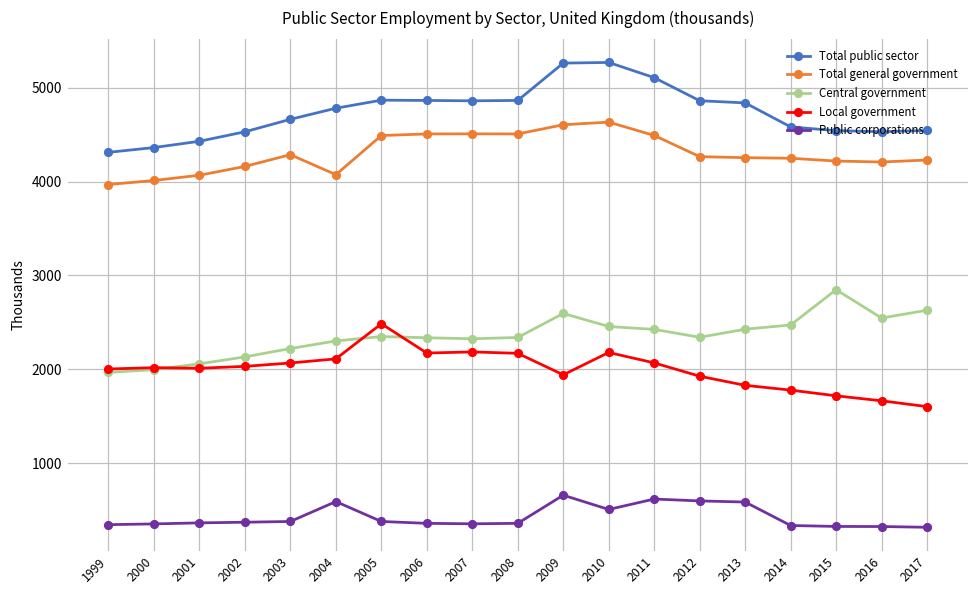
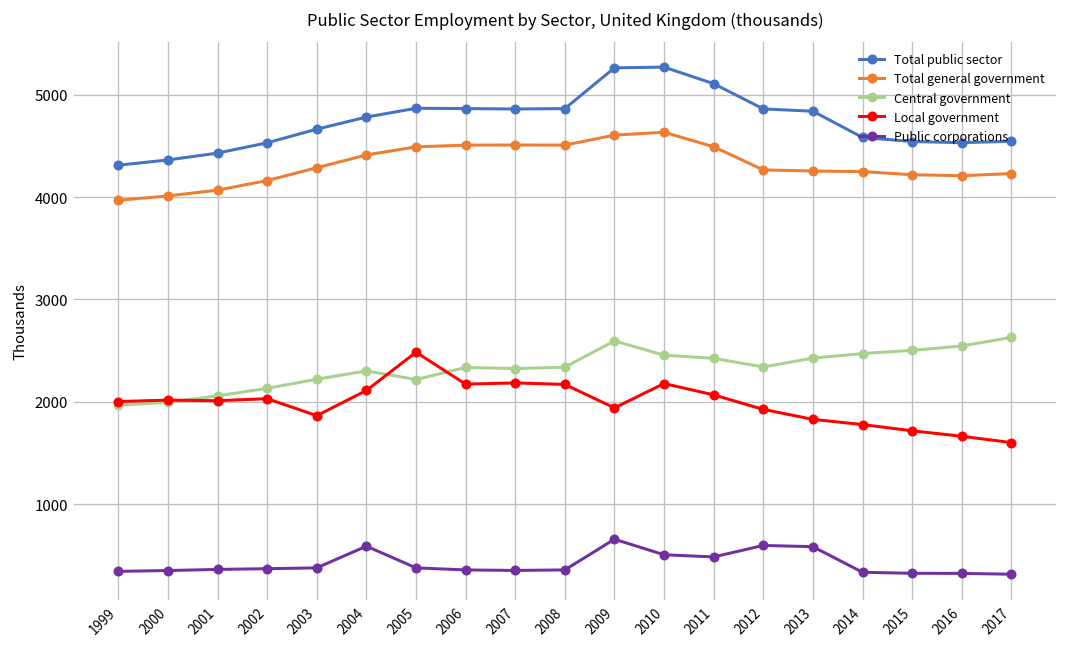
Local government, 2003: 2100 -> 1900
Total general government, 2004: 4100 -> 4400
Central government, 2005: 2300 -> 2200
Public corporations, 2011: 600 -> 500
Central government, 2015: 2800 -> 2500
